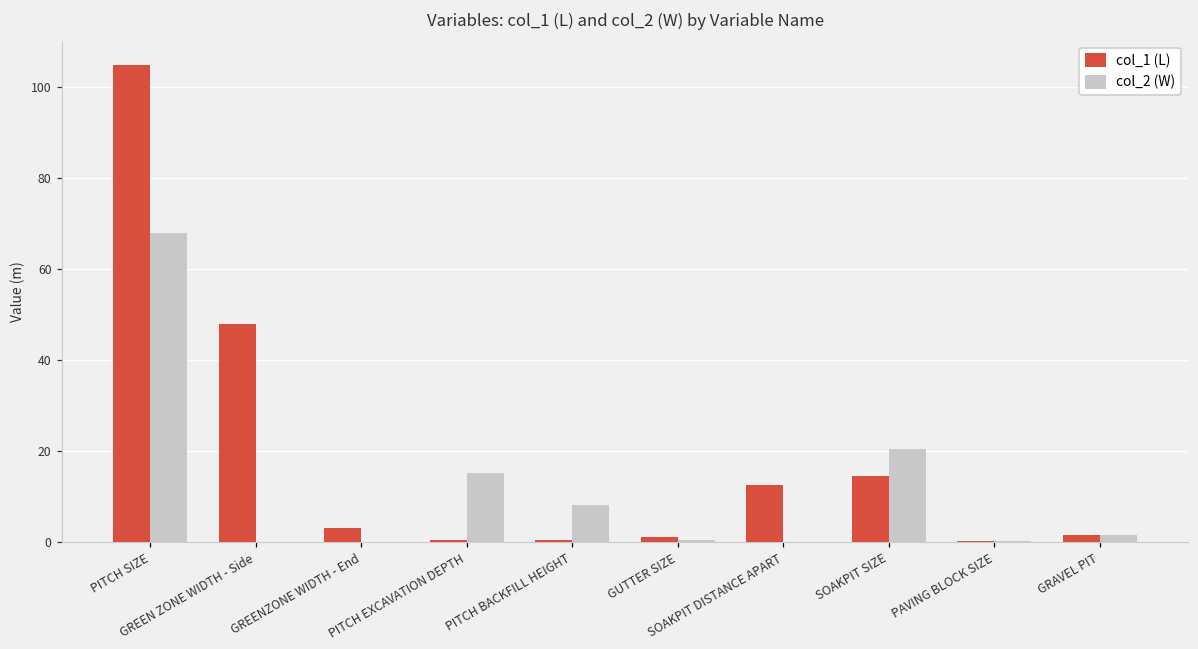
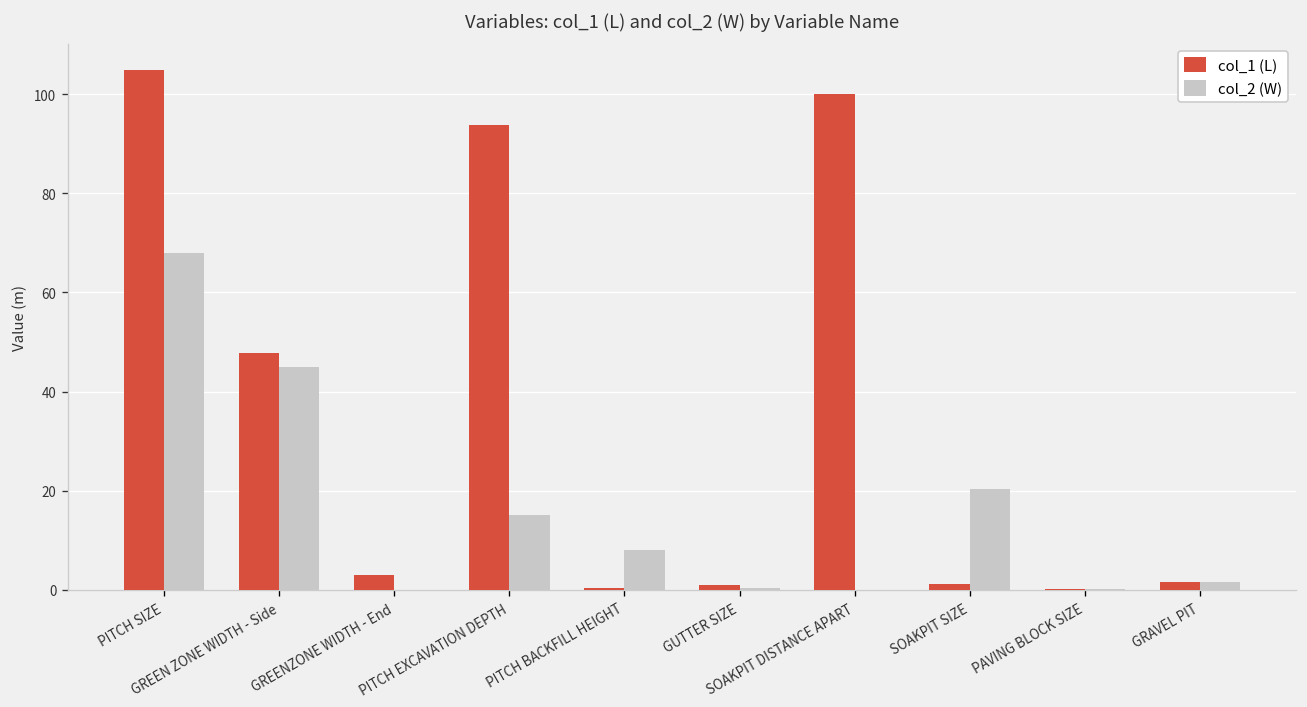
col_2 (W), GREEN ZONE WIDTH - Side: 0 -> 45
col_1 (L), PITCH EXCAVATION DEPTH: 0 -> 94
col_1 (L), SOAKPIT DISTANCE APART: 13 -> 100
col_1 (L), SOAKPIT SIZE: 15 -> 1
